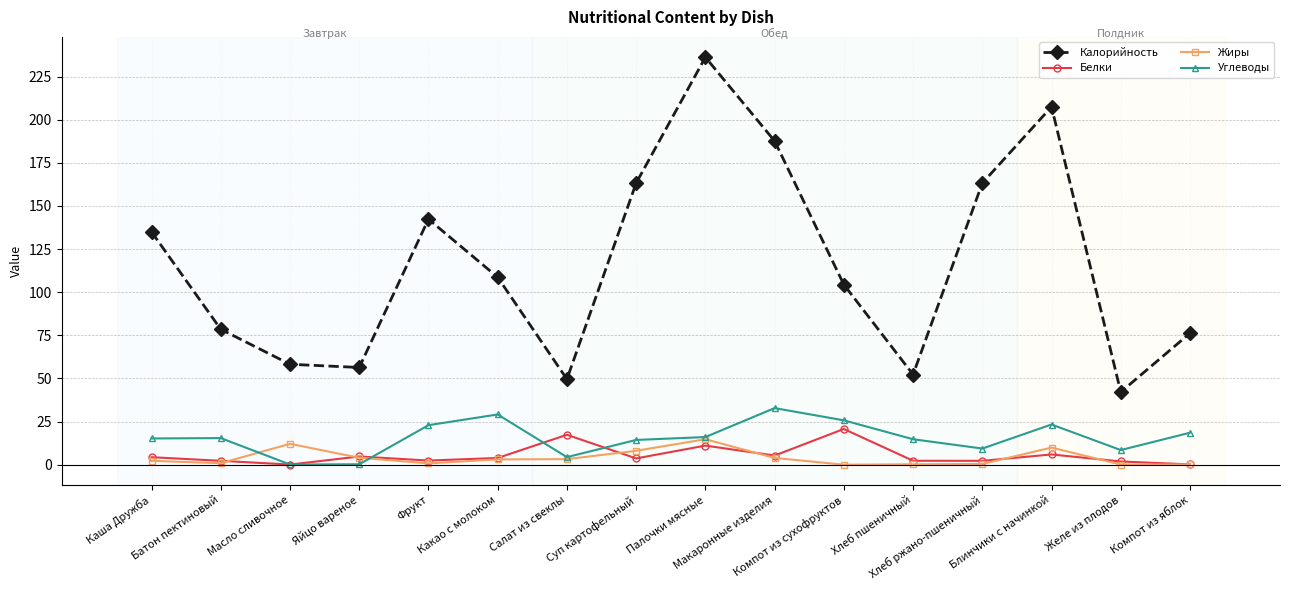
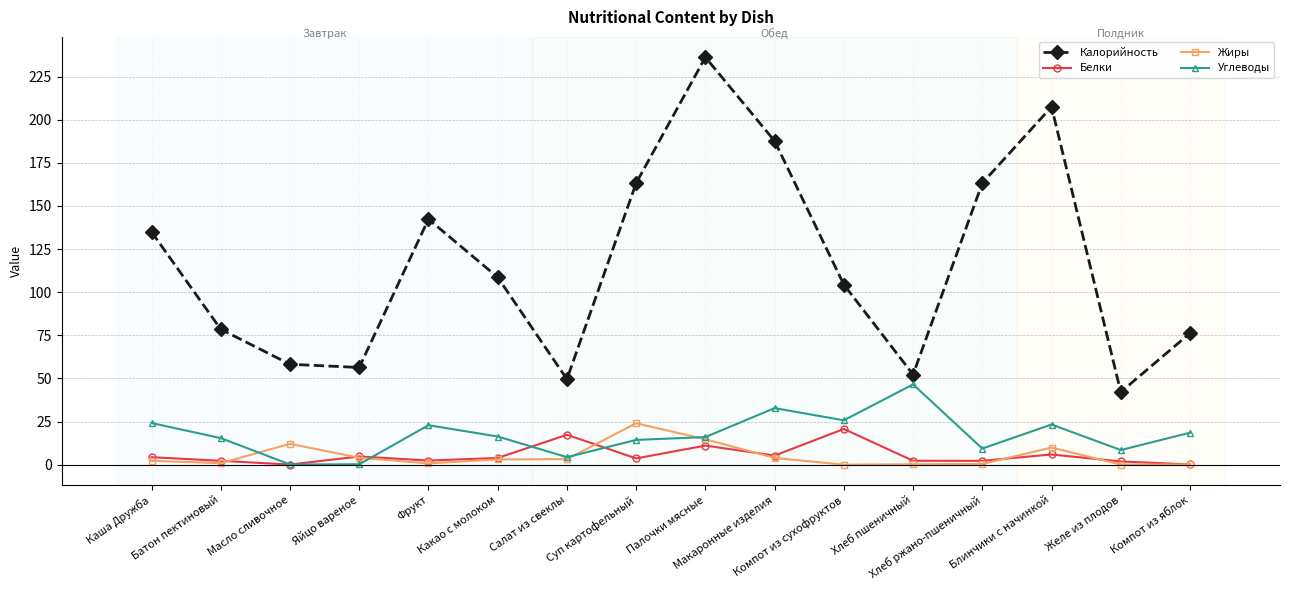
Углеводы, Каша Дружба: 15 -> 24
Углеводы, Какао с молоком: 29 -> 16
Жиры, Суп картофельный: 8 -> 24
Углеводы, Хлеб пшеничный: 15 -> 47
